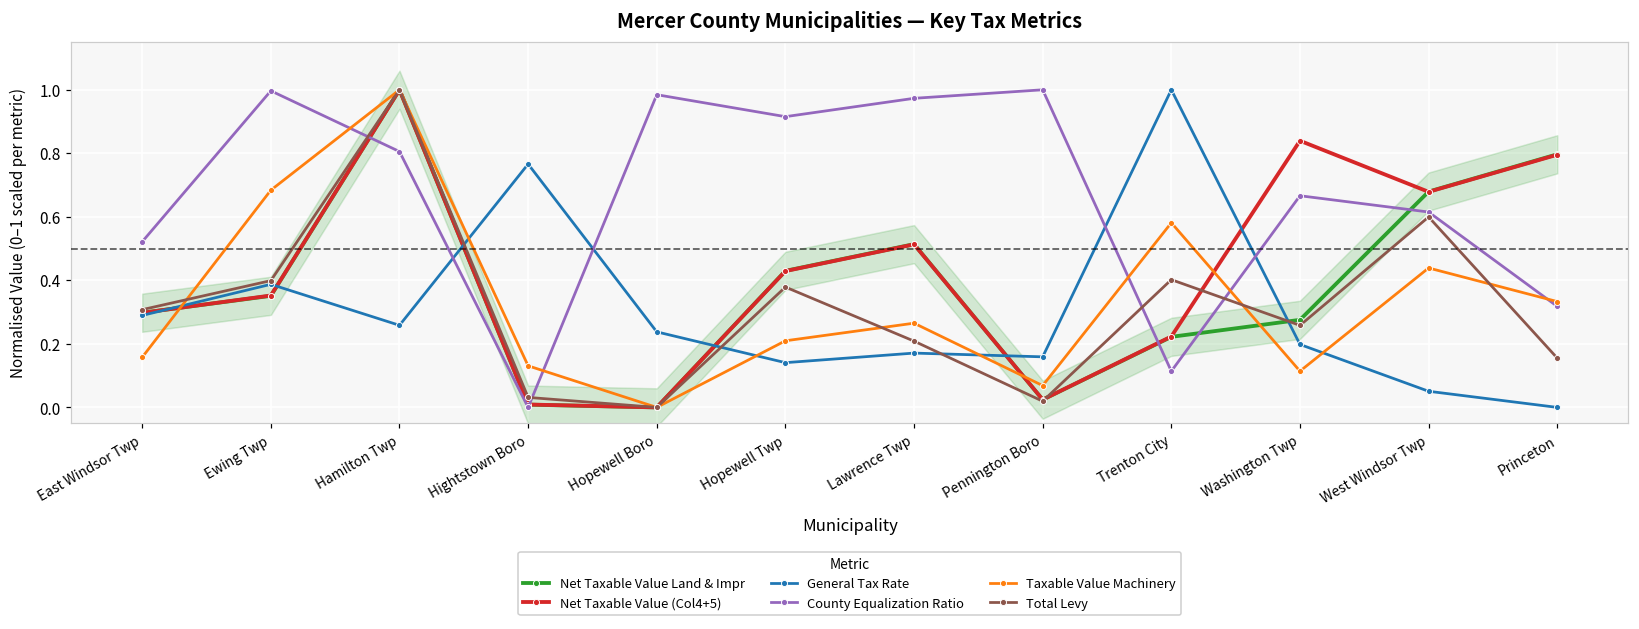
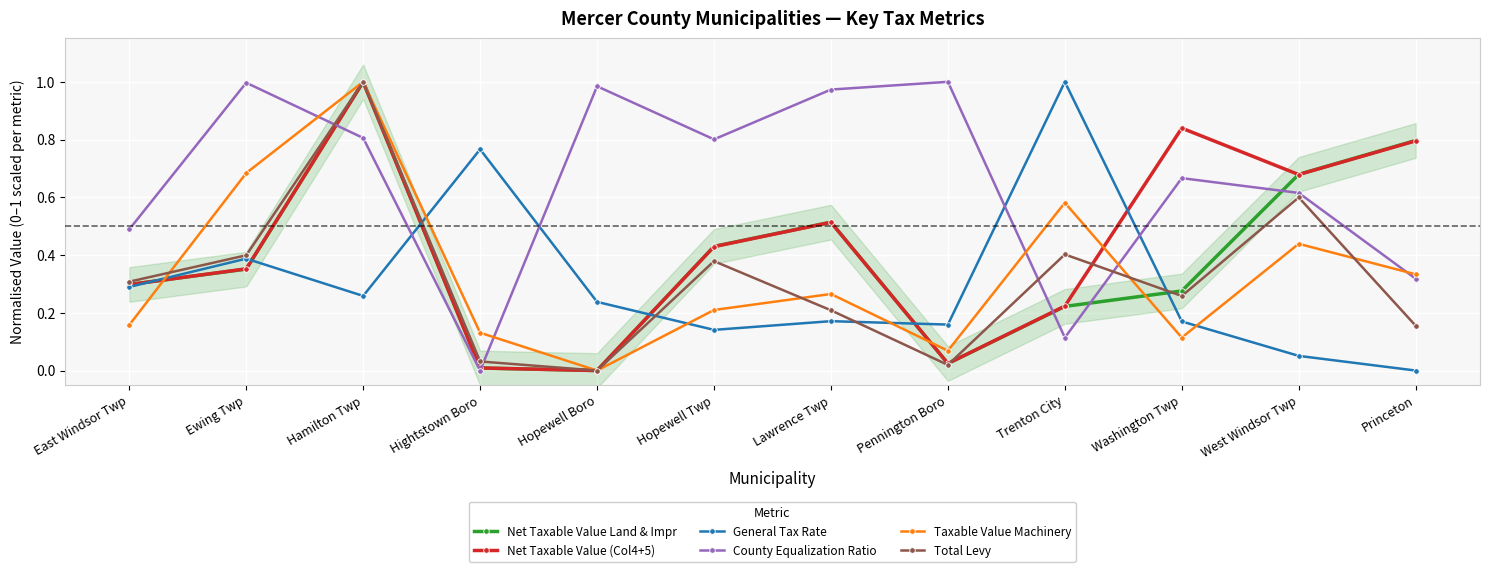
County Equalization Ratio, East Windsor Twp: 0.52 -> 0.49
County Equalization Ratio, Hopewell Twp: 0.92 -> 0.80
General Tax Rate, Washington Twp: 0.20 -> 0.17
